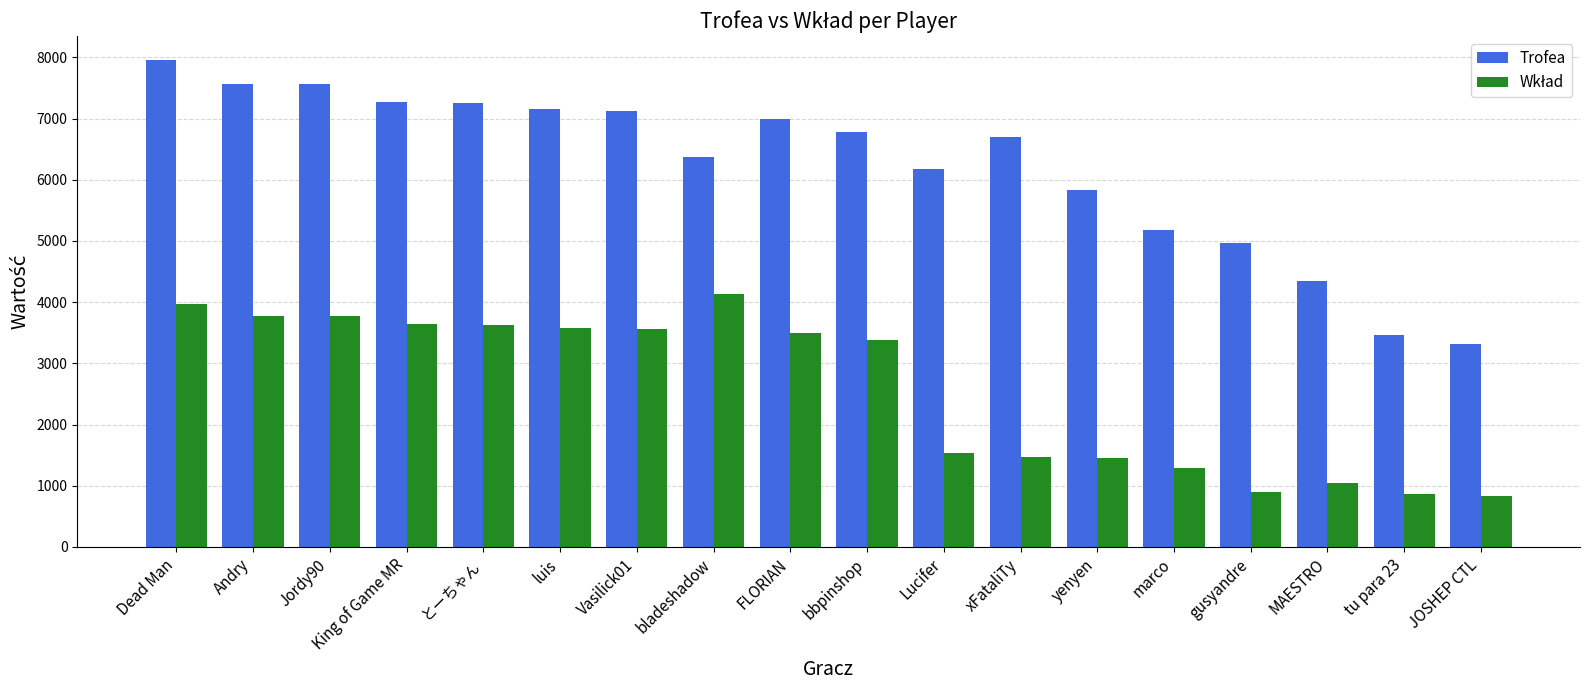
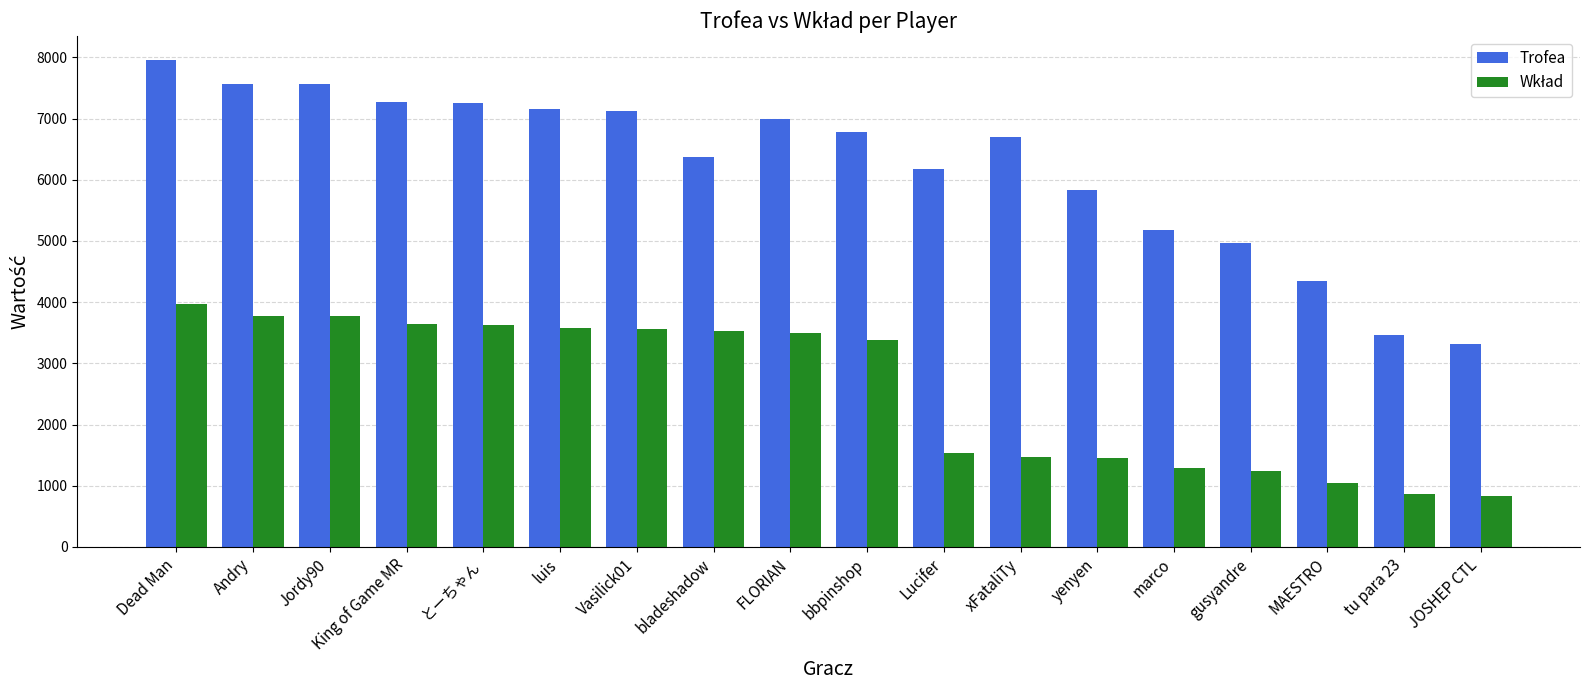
Wkład, bladeshadow: 4100 -> 3500
Wkład, gusyandre: 900 -> 1200
